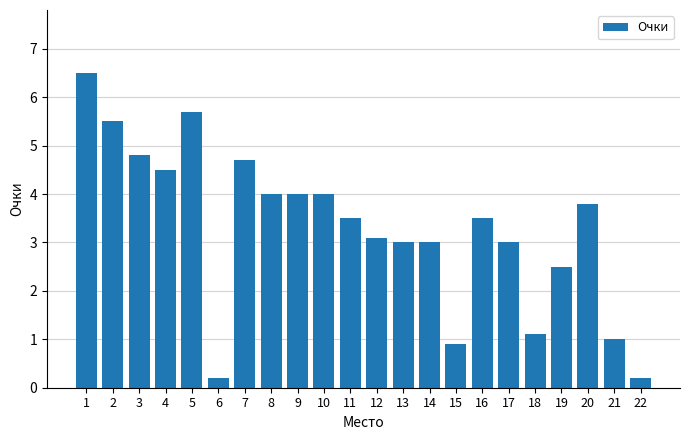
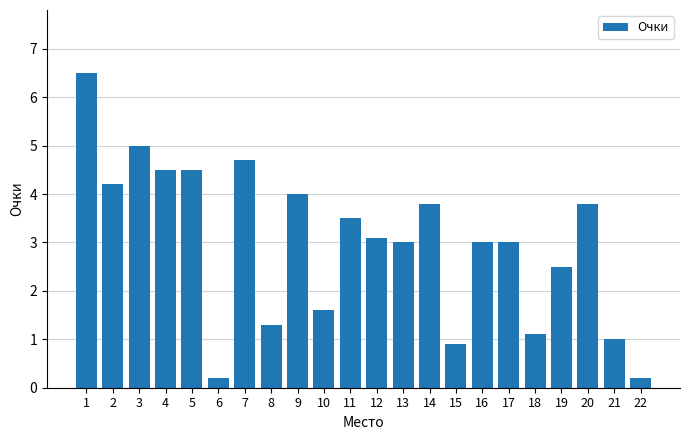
2: 5.5 -> 4.2
3: 4.8 -> 5.0
5: 5.7 -> 4.5
8: 4.0 -> 1.3
10: 4.0 -> 1.6
14: 3.0 -> 3.8
16: 3.5 -> 3.0
